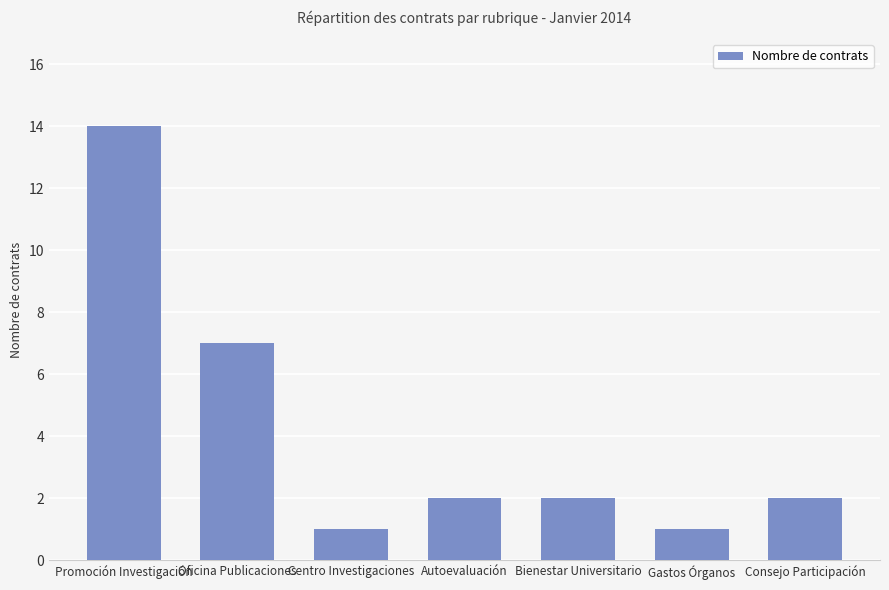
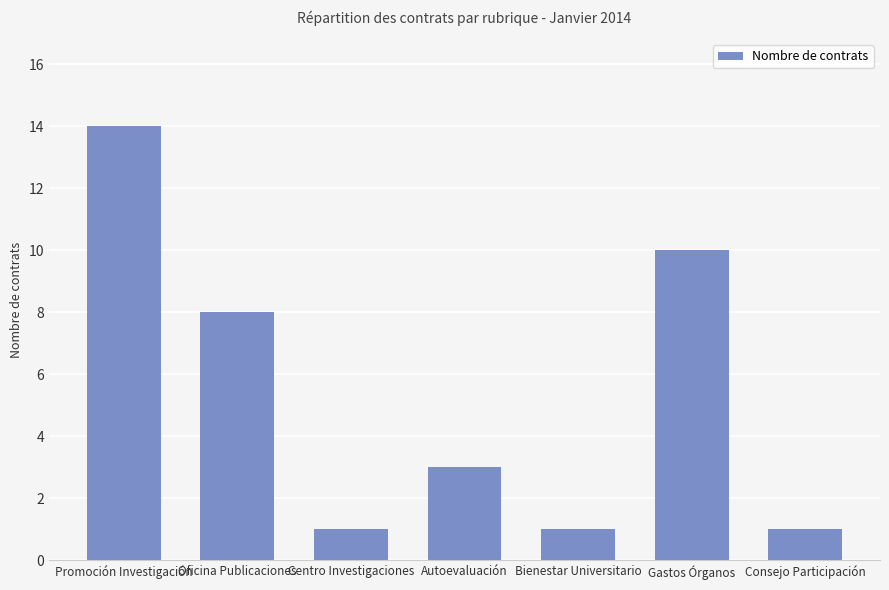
Oficina Publicaciones: 7 -> 8
Autoevaluación: 2 -> 3
Bienestar Universitario: 2 -> 1
Gastos Órganos: 1 -> 10
Consejo Participación: 2 -> 1
